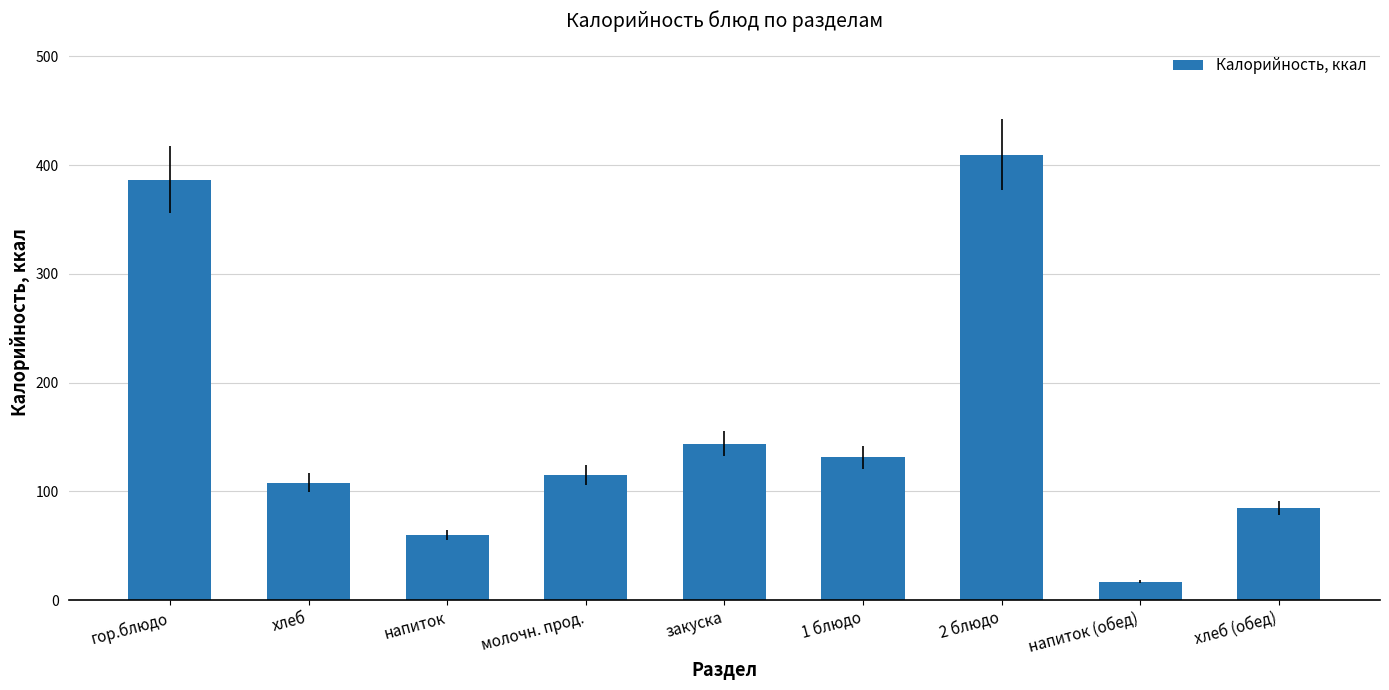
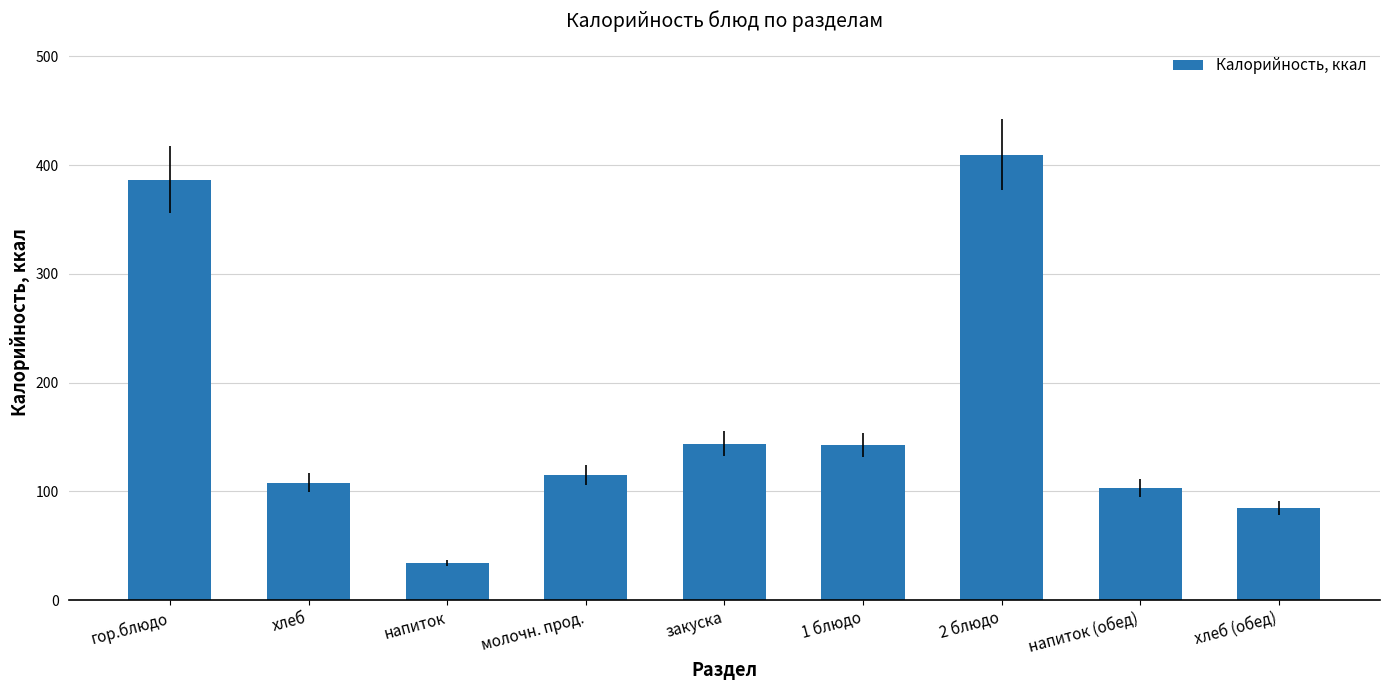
напиток: 60 -> 34
1 блюдо: 131 -> 143
напиток (обед): 17 -> 103
